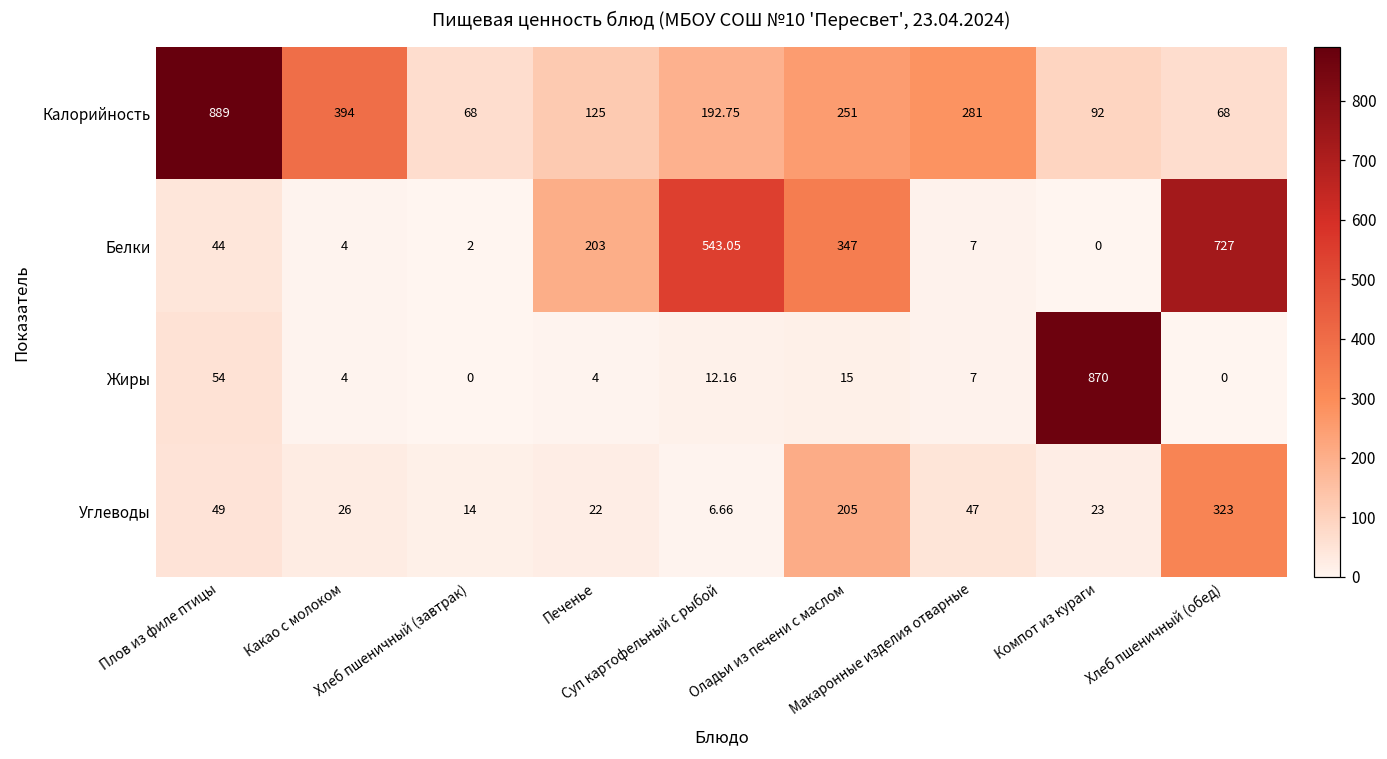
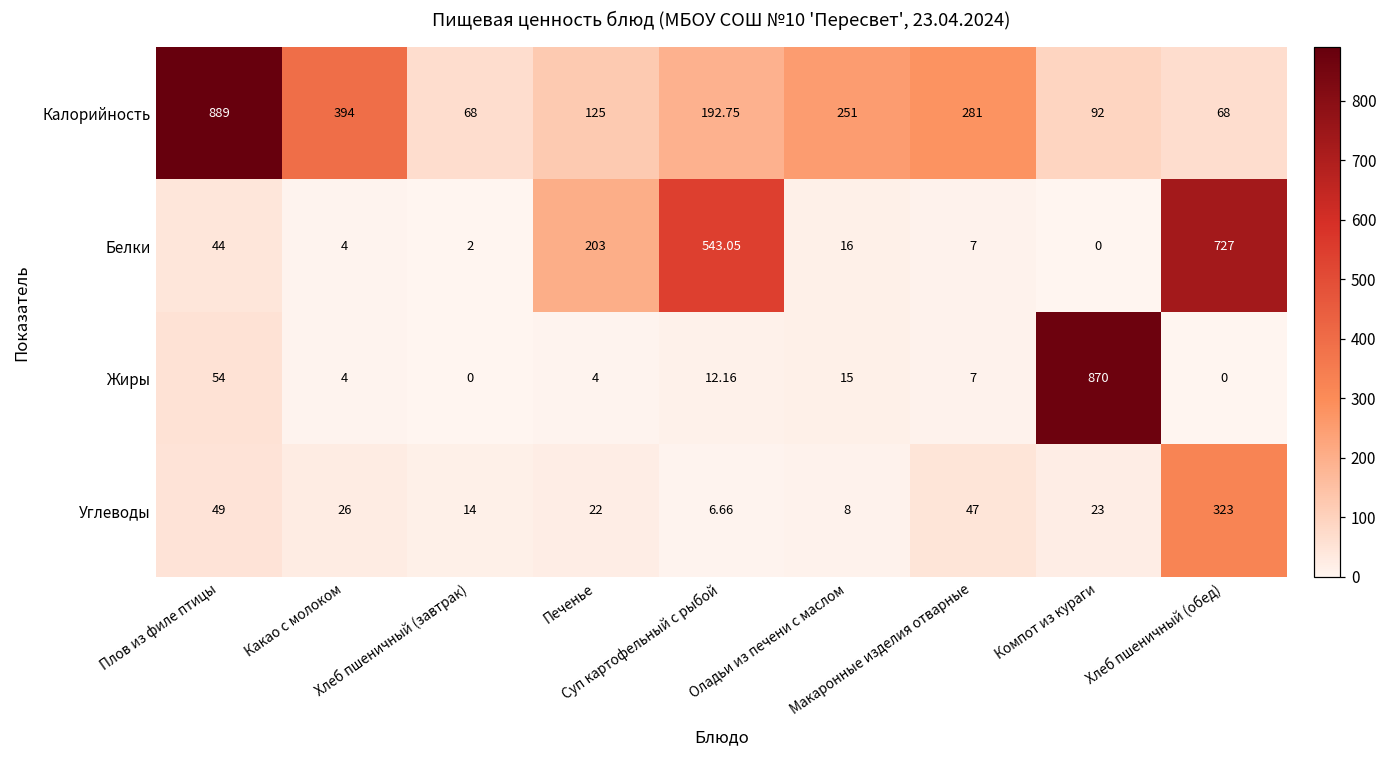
Белки, Оладьи из печени с маслом: 347 -> 16
Углеводы, Оладьи из печени с маслом: 205 -> 8
